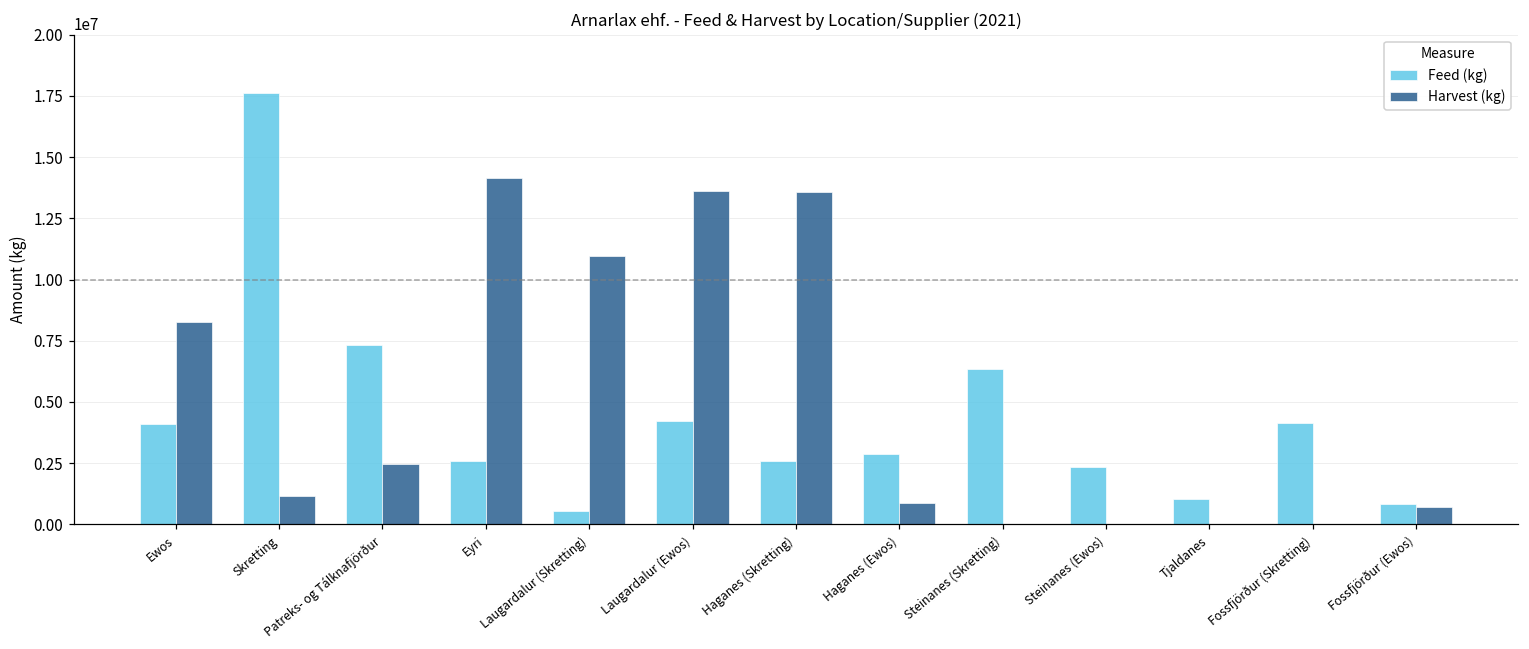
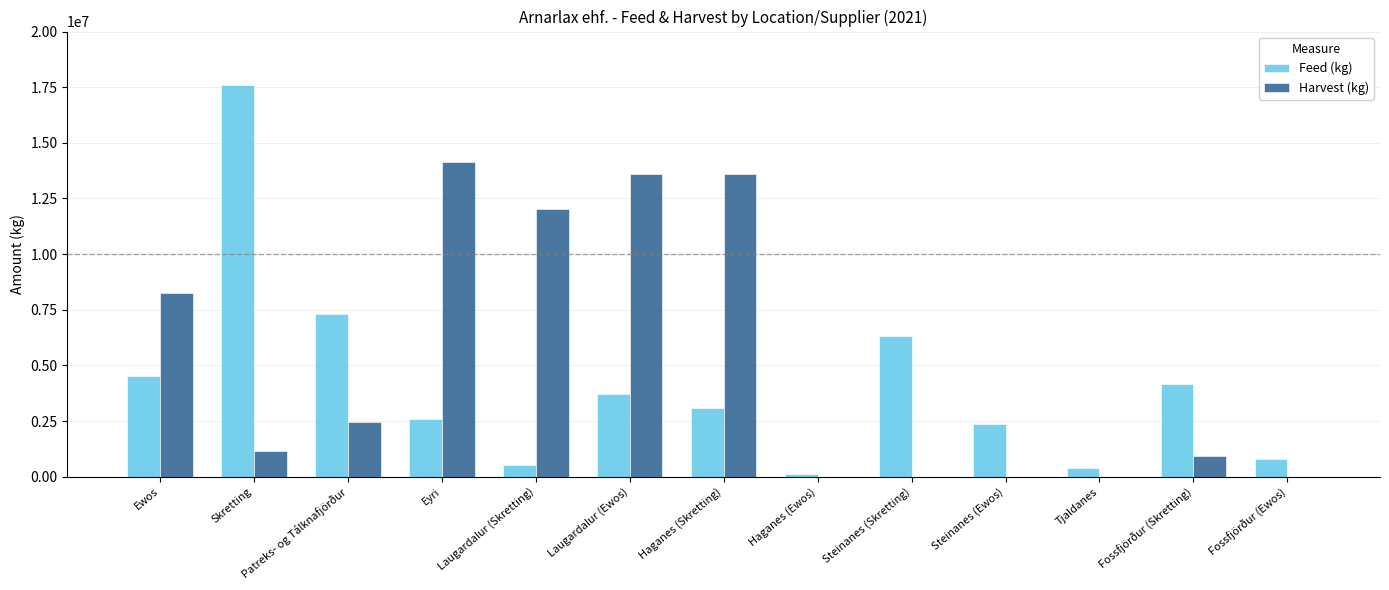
Feed (kg), Ewos: 4100000 -> 4500000
Harvest (kg), Laugardalur (Skretting): 11000000 -> 12000000
Feed (kg), Laugardalur (Ewos): 4200000 -> 3700000
Feed (kg), Haganes (Skretting): 2600000 -> 3100000
Feed (kg), Haganes (Ewos): 2900000 -> 100000
Harvest (kg), Haganes (Ewos): 900000 -> 0
Feed (kg), Tjaldanes: 1000000 -> 400000
Harvest (kg), Fossfjörður (Skretting): 0 -> 900000
Harvest (kg), Fossfjörður (Ewos): 700000 -> 0
